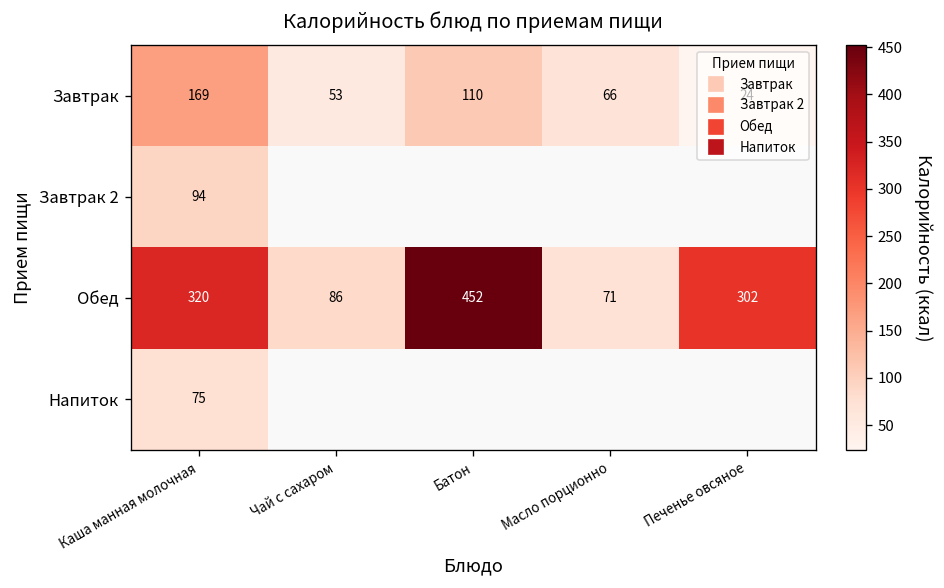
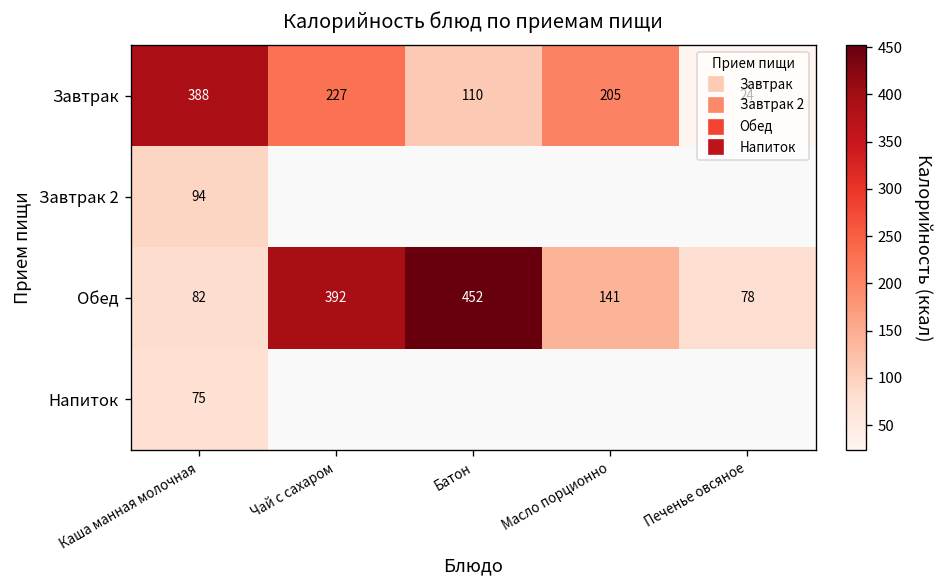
Завтрак, Каша манная молочная: 169 -> 388
Завтрак, Чай с сахаром: 53 -> 227
Завтрак, Масло порционно: 66 -> 205
Обед, Каша манная молочная: 320 -> 82
Обед, Чай с сахаром: 86 -> 392
Обед, Масло порционно: 71 -> 141
Обед, Печенье овсяное: 302 -> 78
